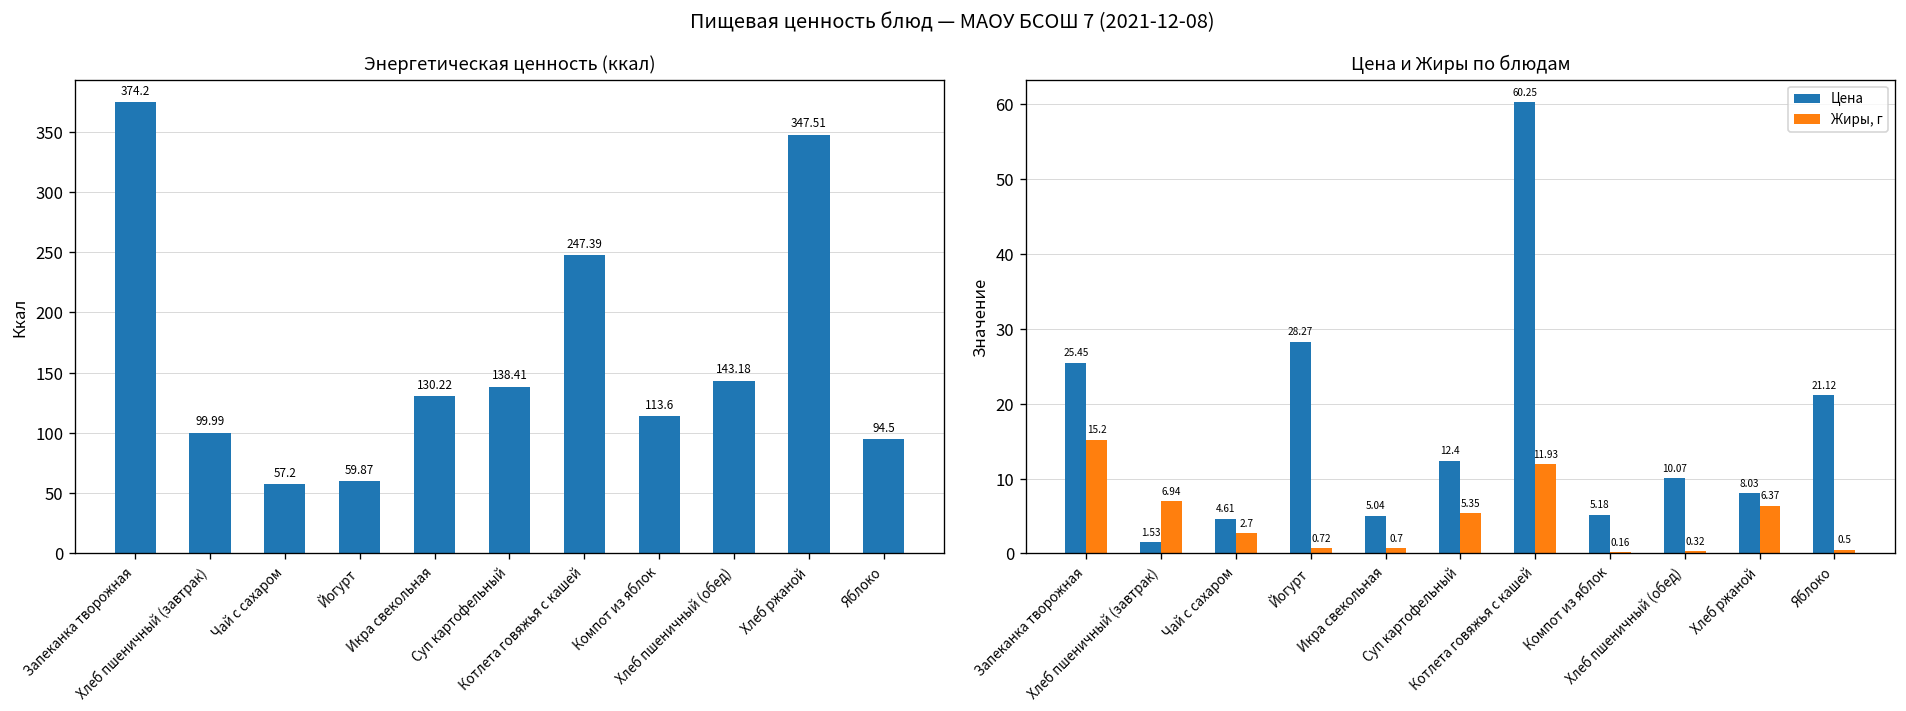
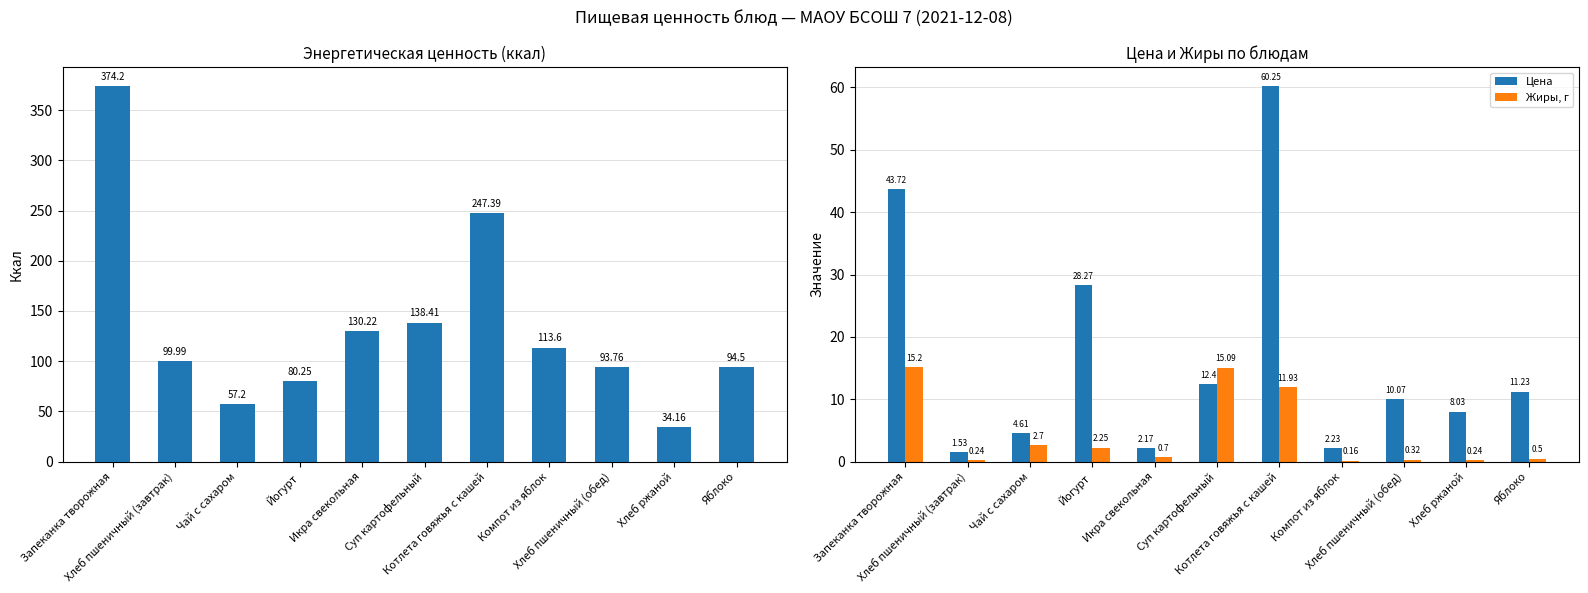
Энергетическая ценность (ккал), Йогурт: 59.87 -> 80.25
Энергетическая ценность (ккал), Хлеб пшеничный (обед): 143.18 -> 93.76
Энергетическая ценность (ккал), Хлеб ржаной: 347.51 -> 34.16
Цена и Жиры по блюдам, Цена, Запеканка творожная: 25.45 -> 43.72
Цена и Жиры по блюдам, Жиры, г, Хлеб пшеничный (завтрак): 6.94 -> 0.24
Цена и Жиры по блюдам, Жиры, г, Йогурт: 0.72 -> 2.25
Цена и Жиры по блюдам, Цена, Икра свекольная: 5.04 -> 2.17
Цена и Жиры по блюдам, Жиры, г, Суп картофельный: 5.35 -> 15.09
Цена и Жиры по блюдам, Цена, Компот из яблок: 5.18 -> 2.23
Цена и Жиры по блюдам, Жиры, г, Хлеб ржаной: 6.37 -> 0.24
Цена и Жиры по блюдам, Цена, Яблоко: 21.12 -> 11.23
